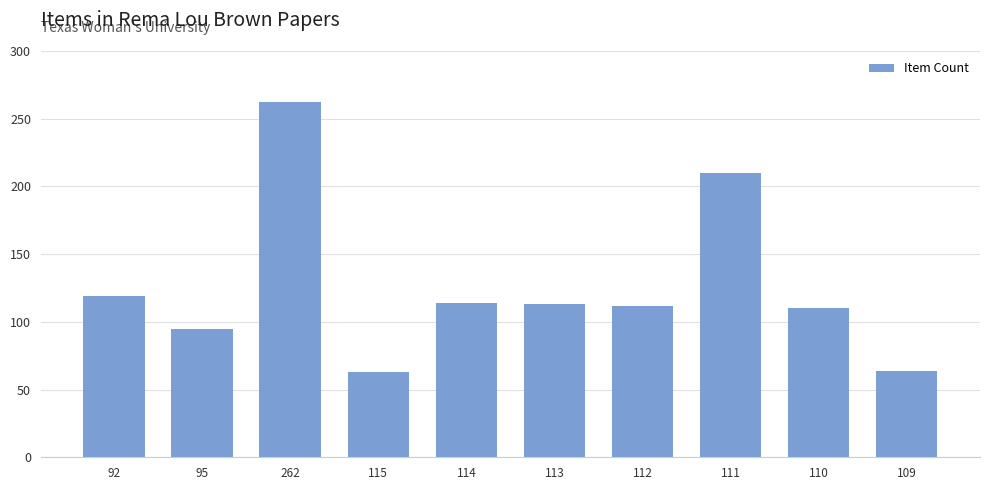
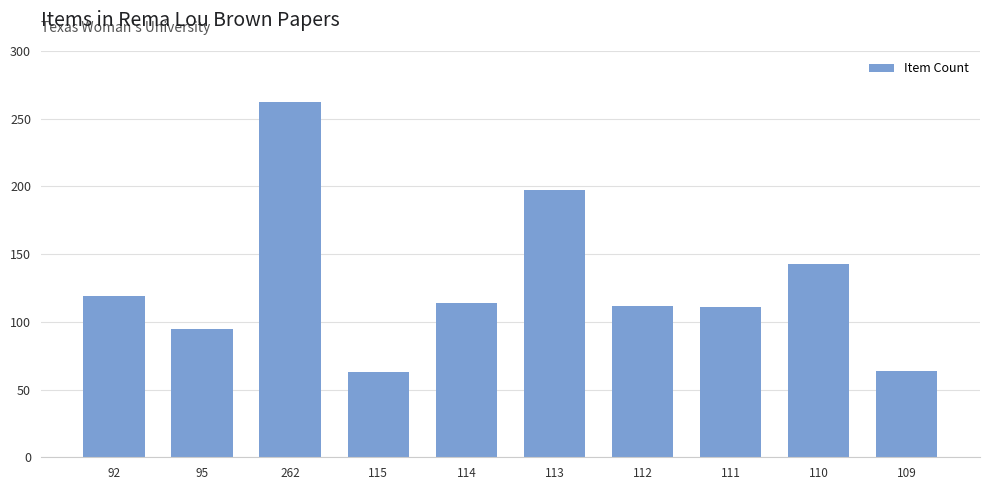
113: 113 -> 197
111: 210 -> 111
110: 110 -> 143
